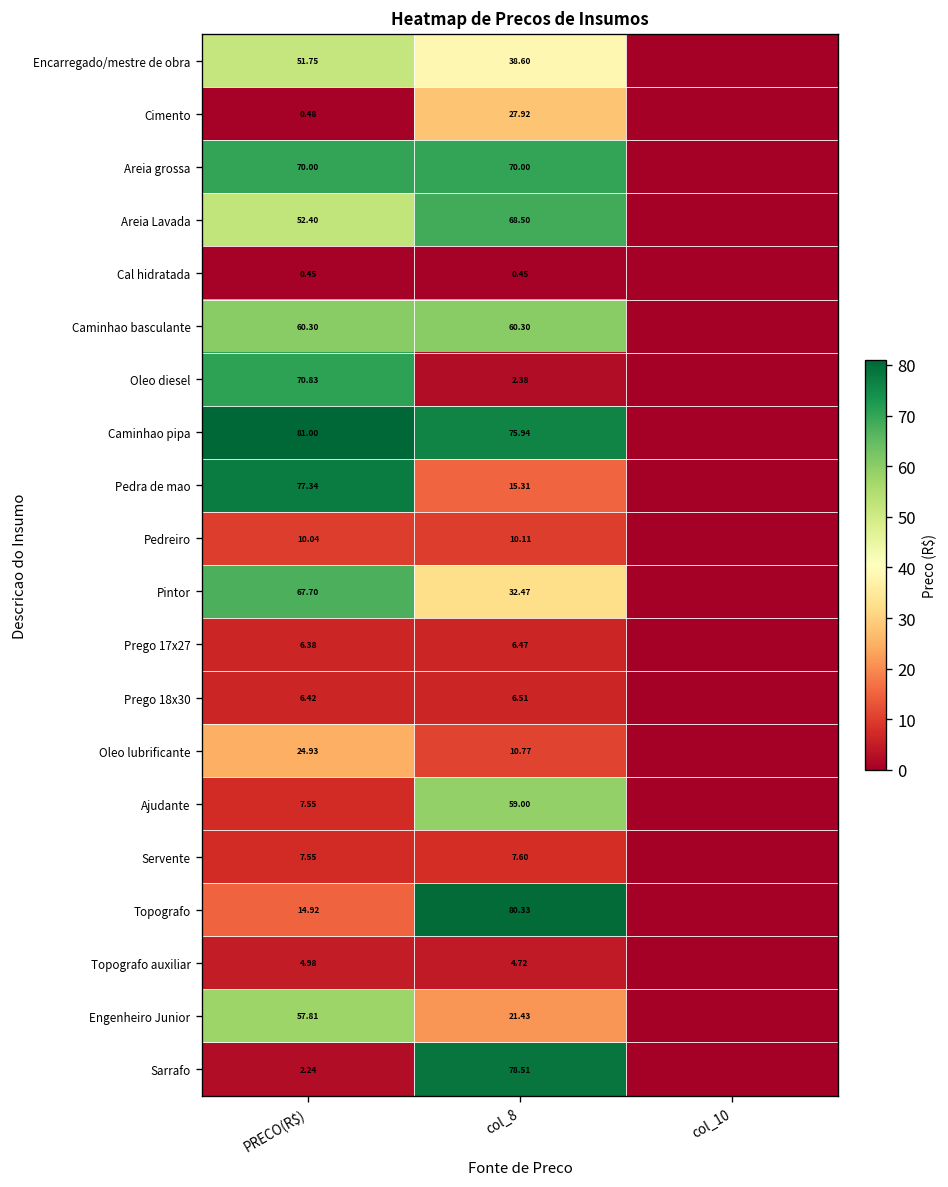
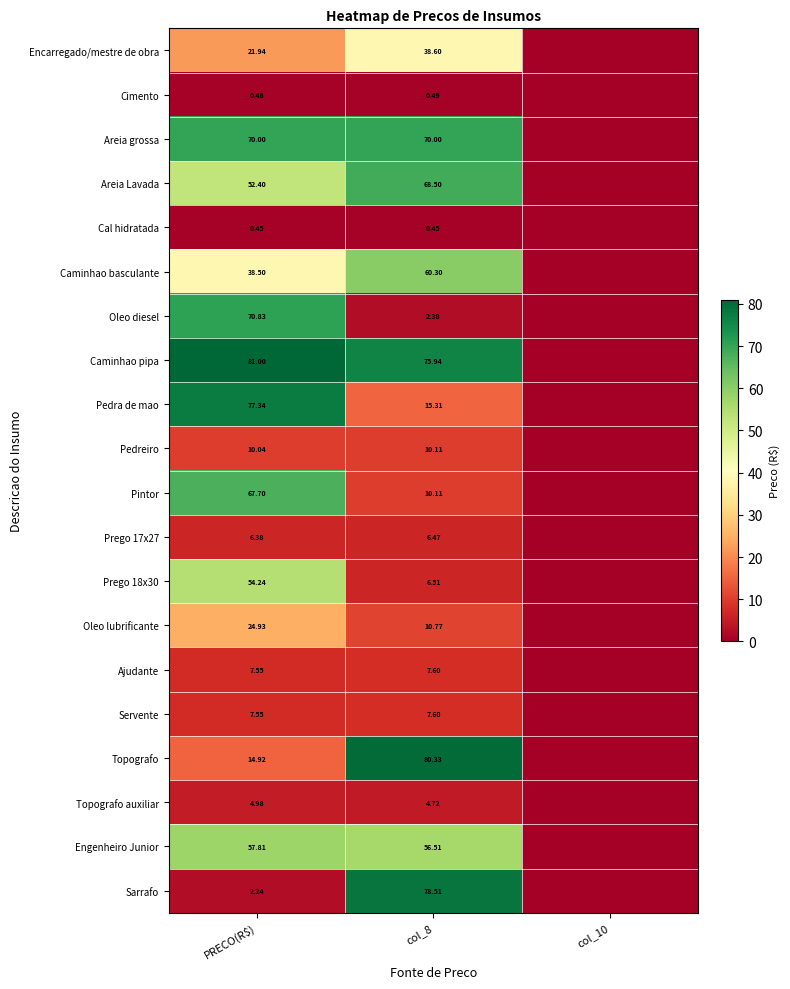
Encarregado/mestre de obra, PRECO(R$): 51.75 -> 21.94
Cimento, col_8: 27.92 -> 0.49
Caminhao basculante, PRECO(R$): 60.30 -> 38.50
Pintor, col_8: 32.47 -> 10.11
Prego 18x30, PRECO(R$): 6.42 -> 54.24
Ajudante, col_8: 59.00 -> 7.60
Engenheiro Junior, col_8: 21.43 -> 56.51
